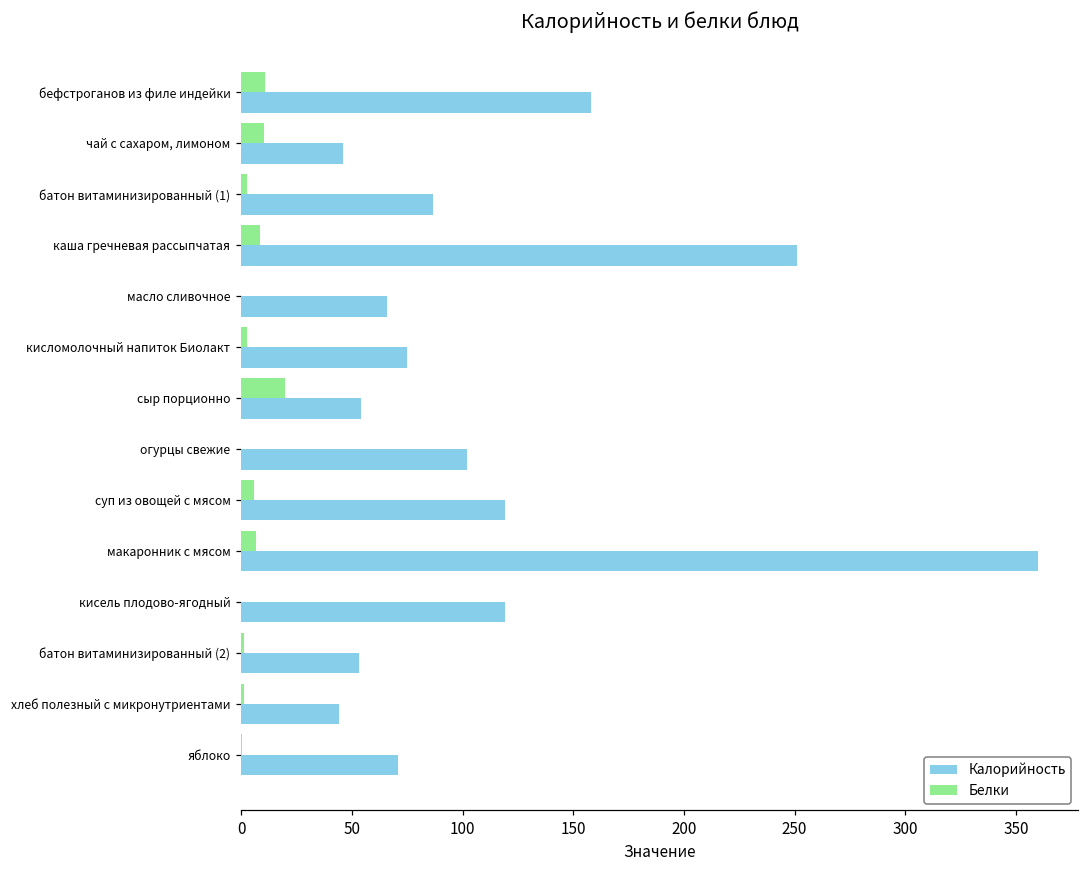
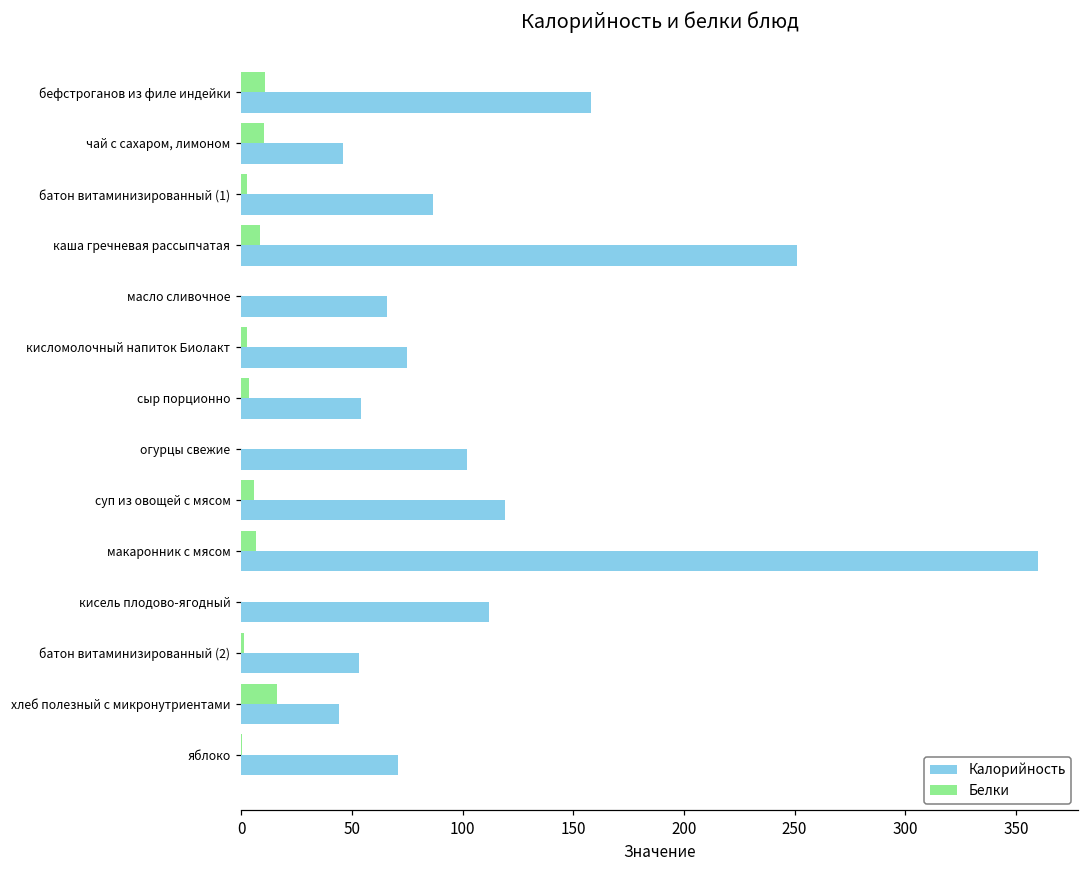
Белки, сыр порционно: 20 -> 4
Калорийность, кисель плодово-ягодный: 119 -> 112
Белки, хлеб полезный с микронутриентами: 2 -> 16
